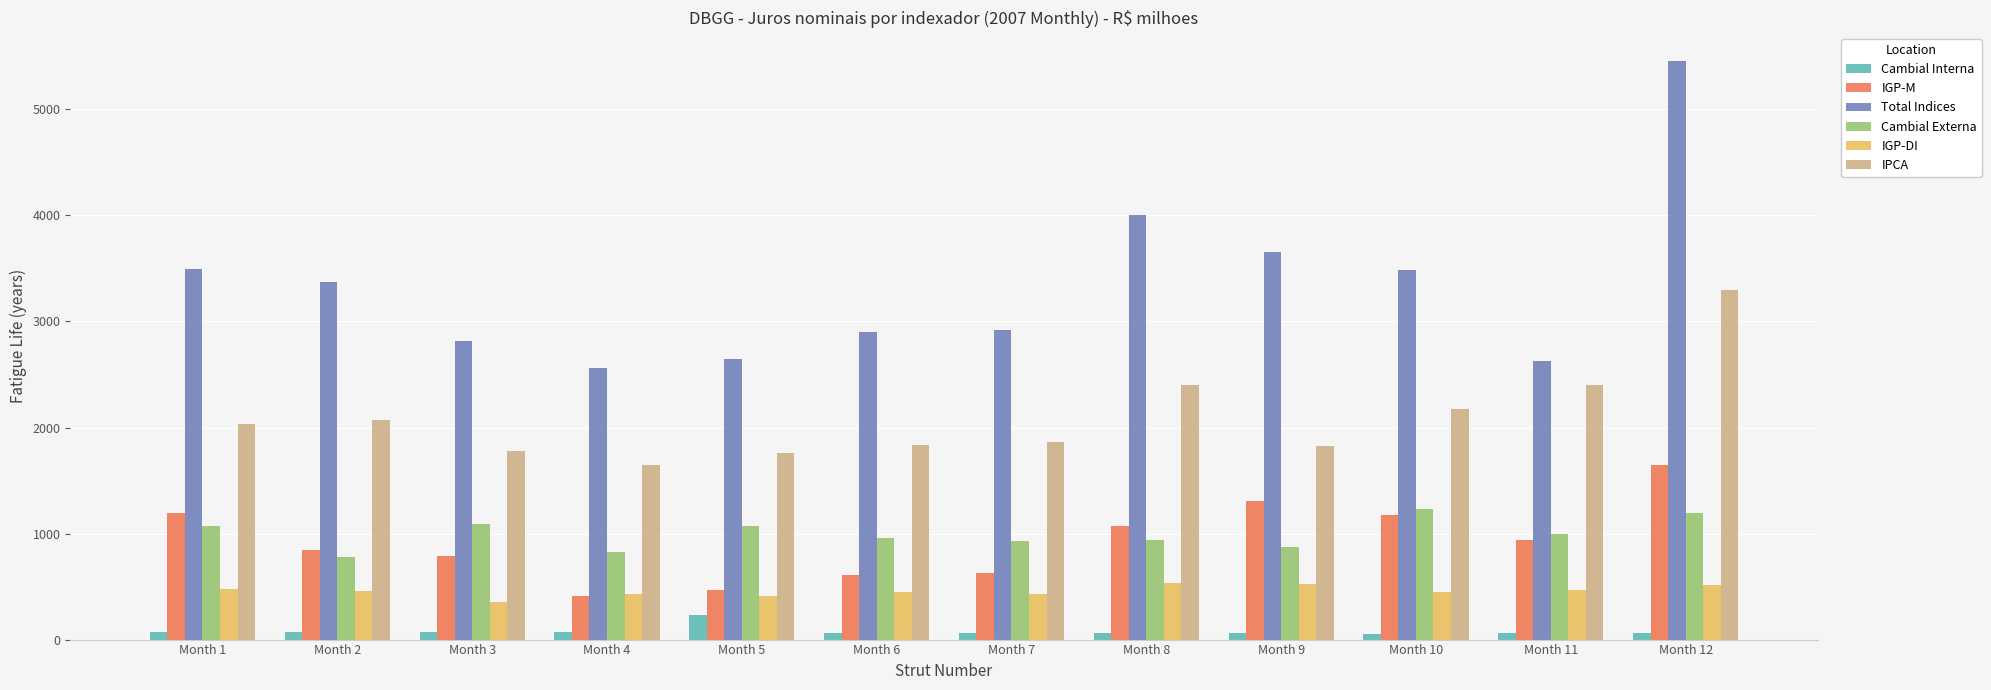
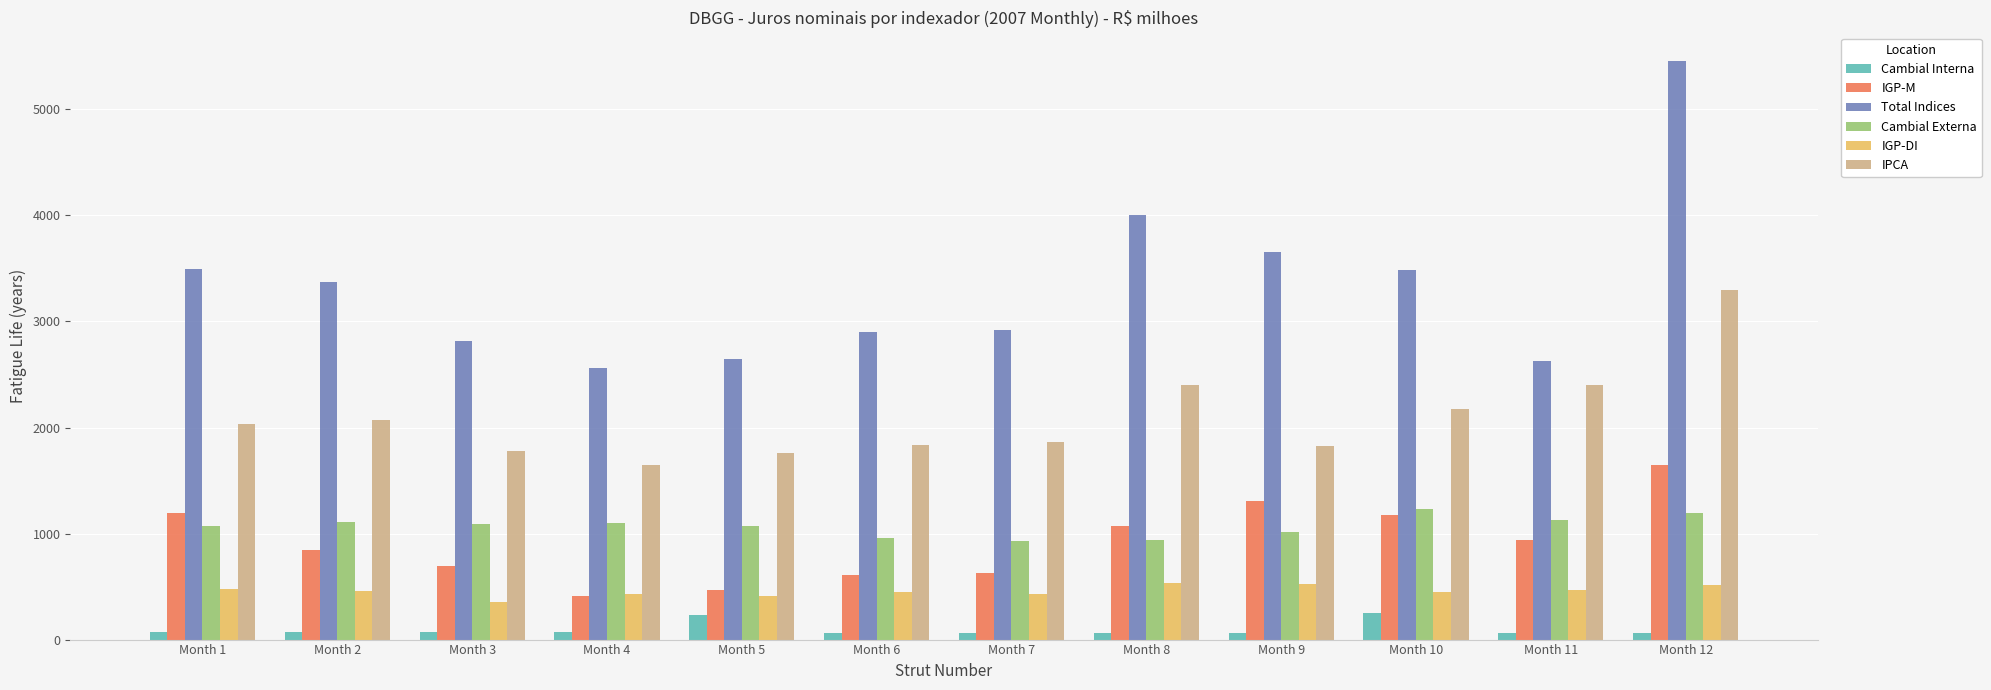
Cambial Externa, Month 2: 780 -> 1110
IGP-M, Month 3: 780 -> 690
Cambial Externa, Month 4: 820 -> 1100
Cambial Externa, Month 9: 870 -> 1020
Cambial Interna, Month 10: 60 -> 250
Cambial Externa, Month 11: 990 -> 1130
